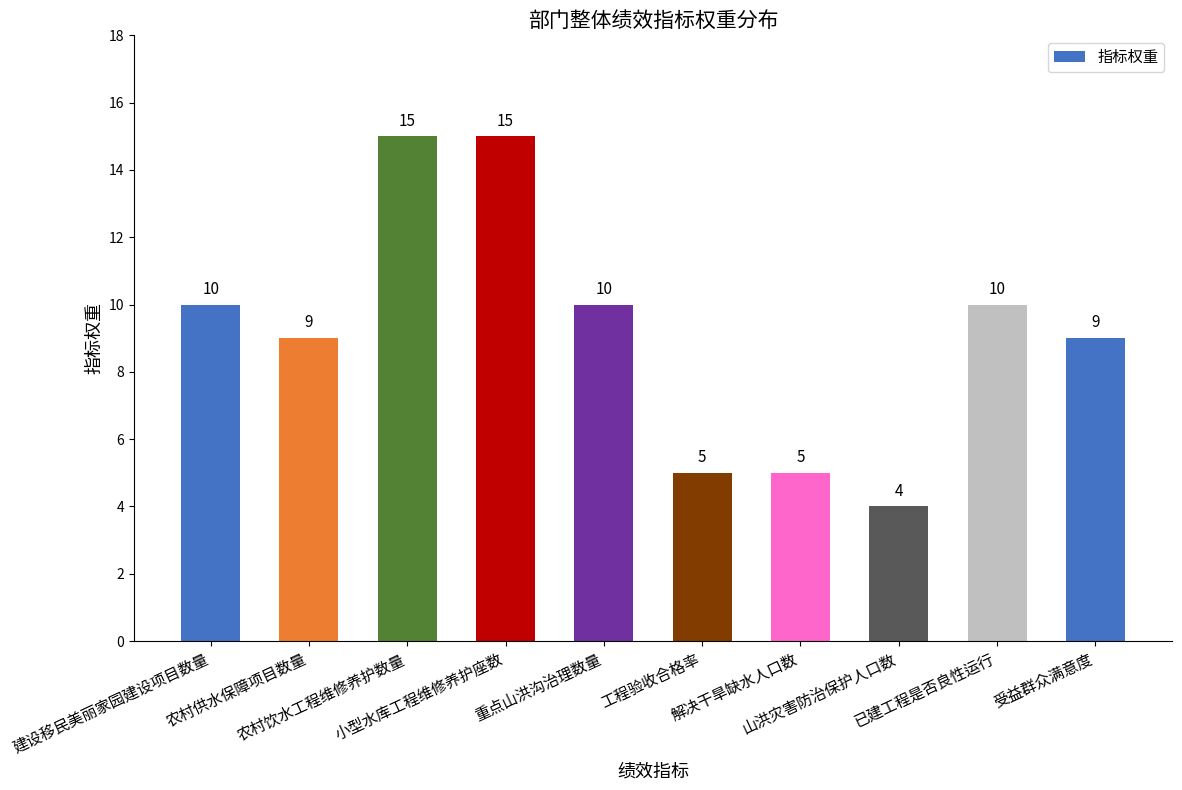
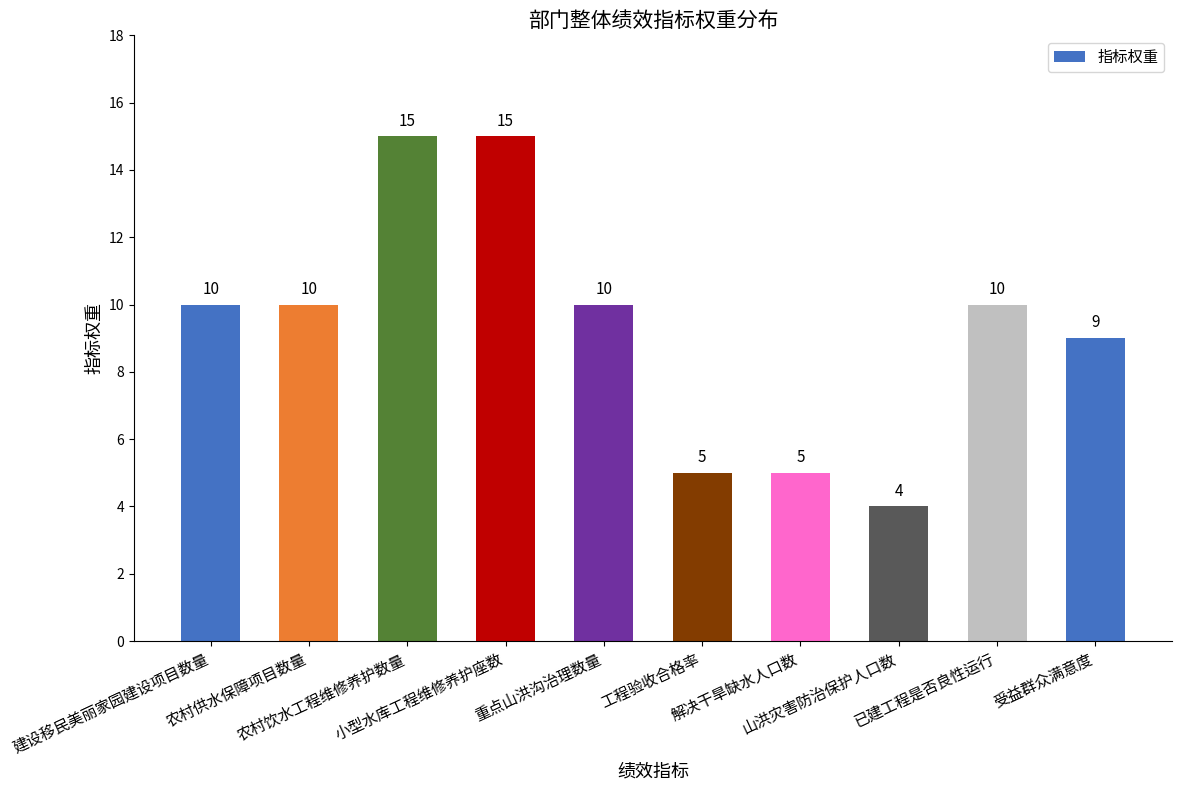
农村供水保障项目数量: 9 -> 10
